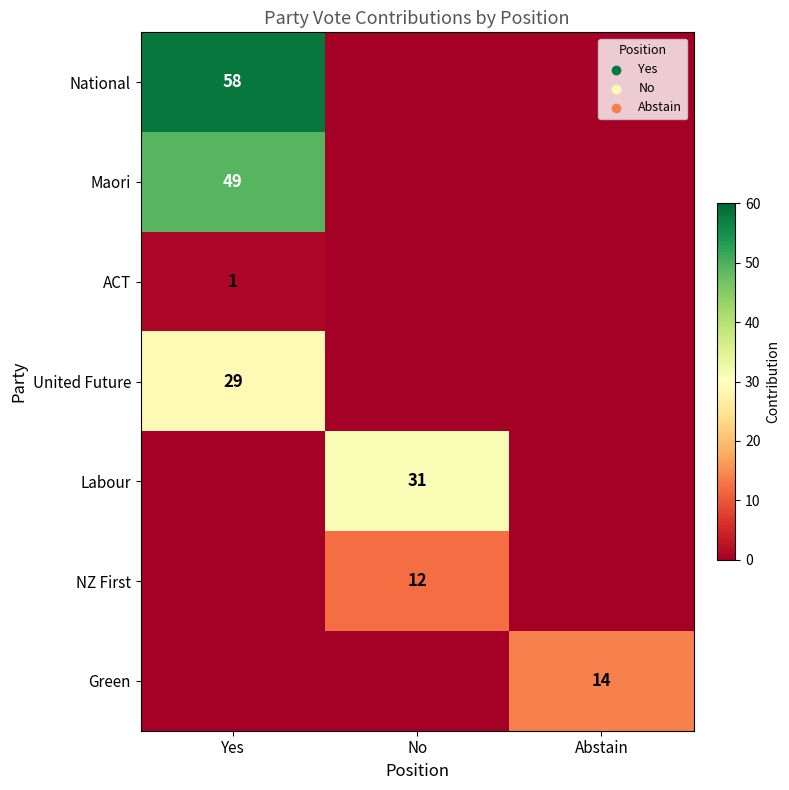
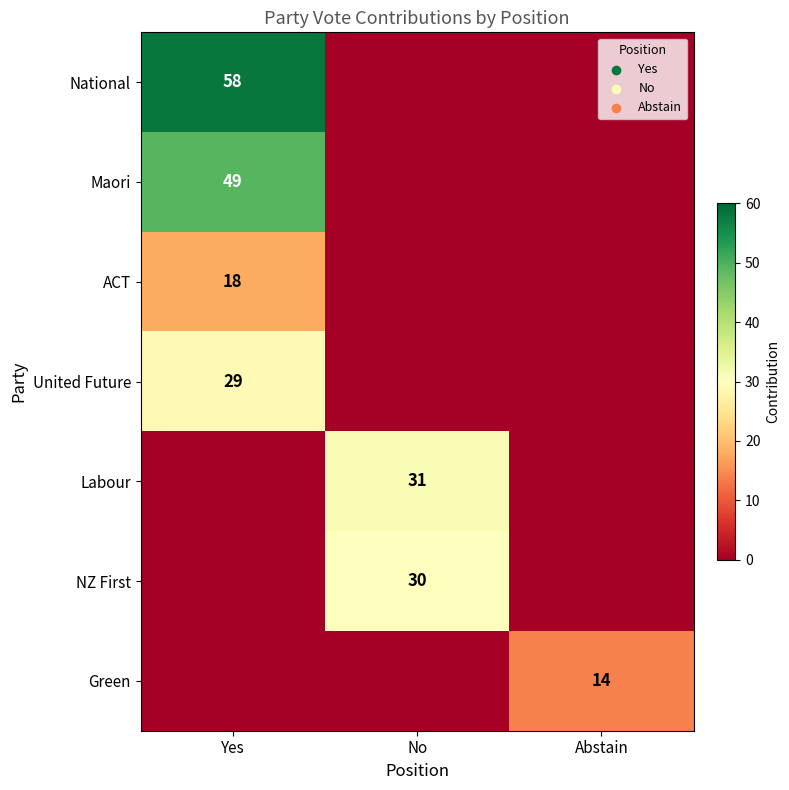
ACT, Yes: 1 -> 18
NZ First, No: 12 -> 30
